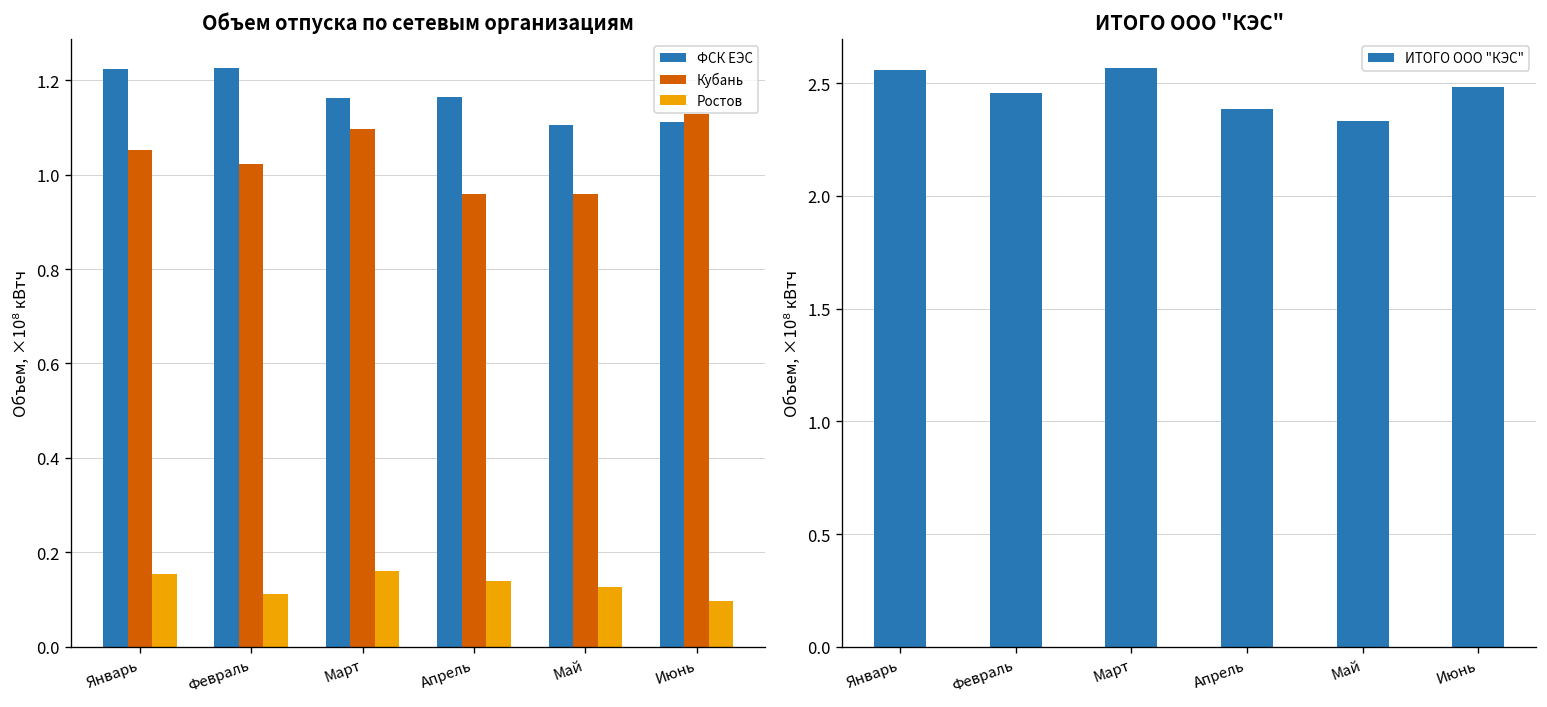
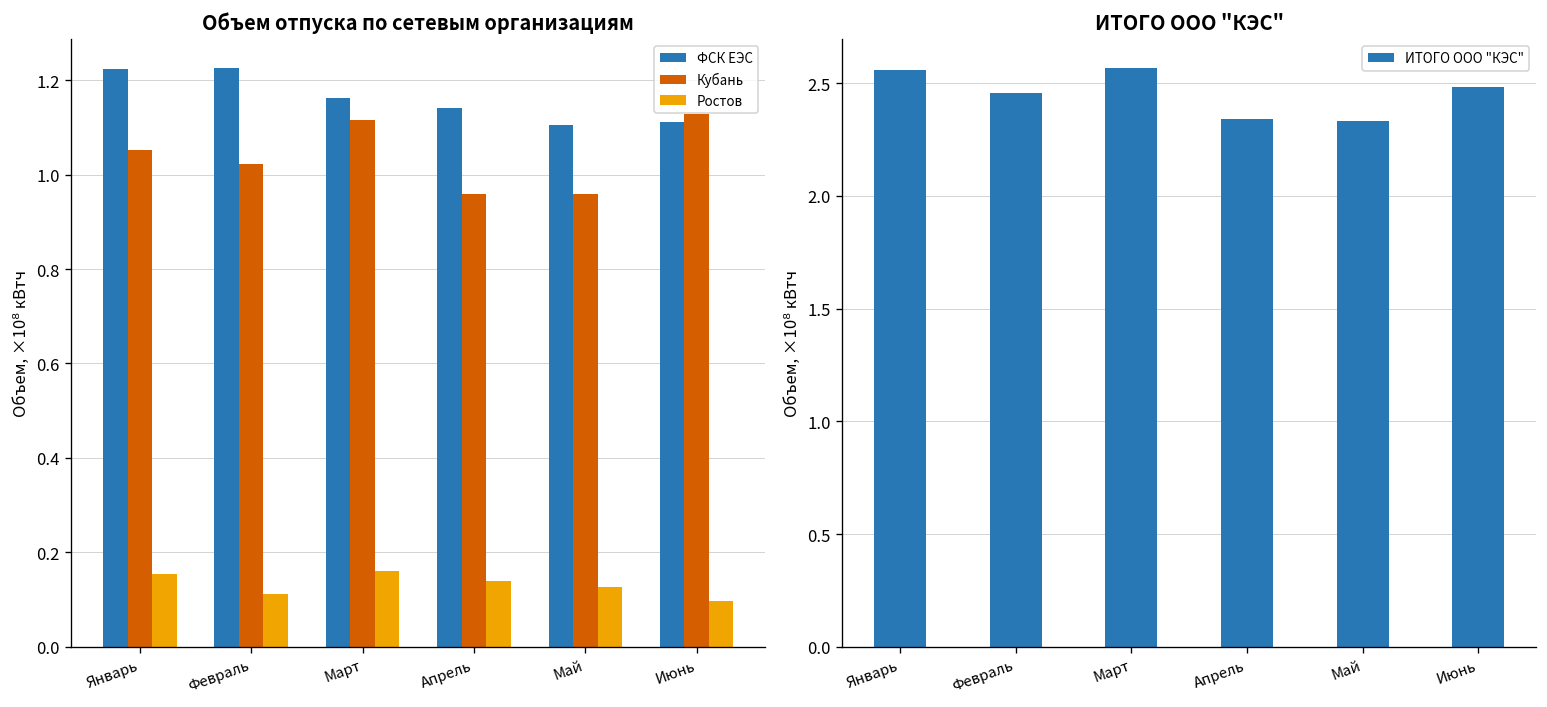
Объем отпуска по сетевым организациям, Кубань, Март: 1.10 -> 1.12
Объем отпуска по сетевым организациям, ФСК ЕЭС, Апрель: 1.16 -> 1.14
ИТОГО ООО "КЭС", Апрель: 2.38 -> 2.34
